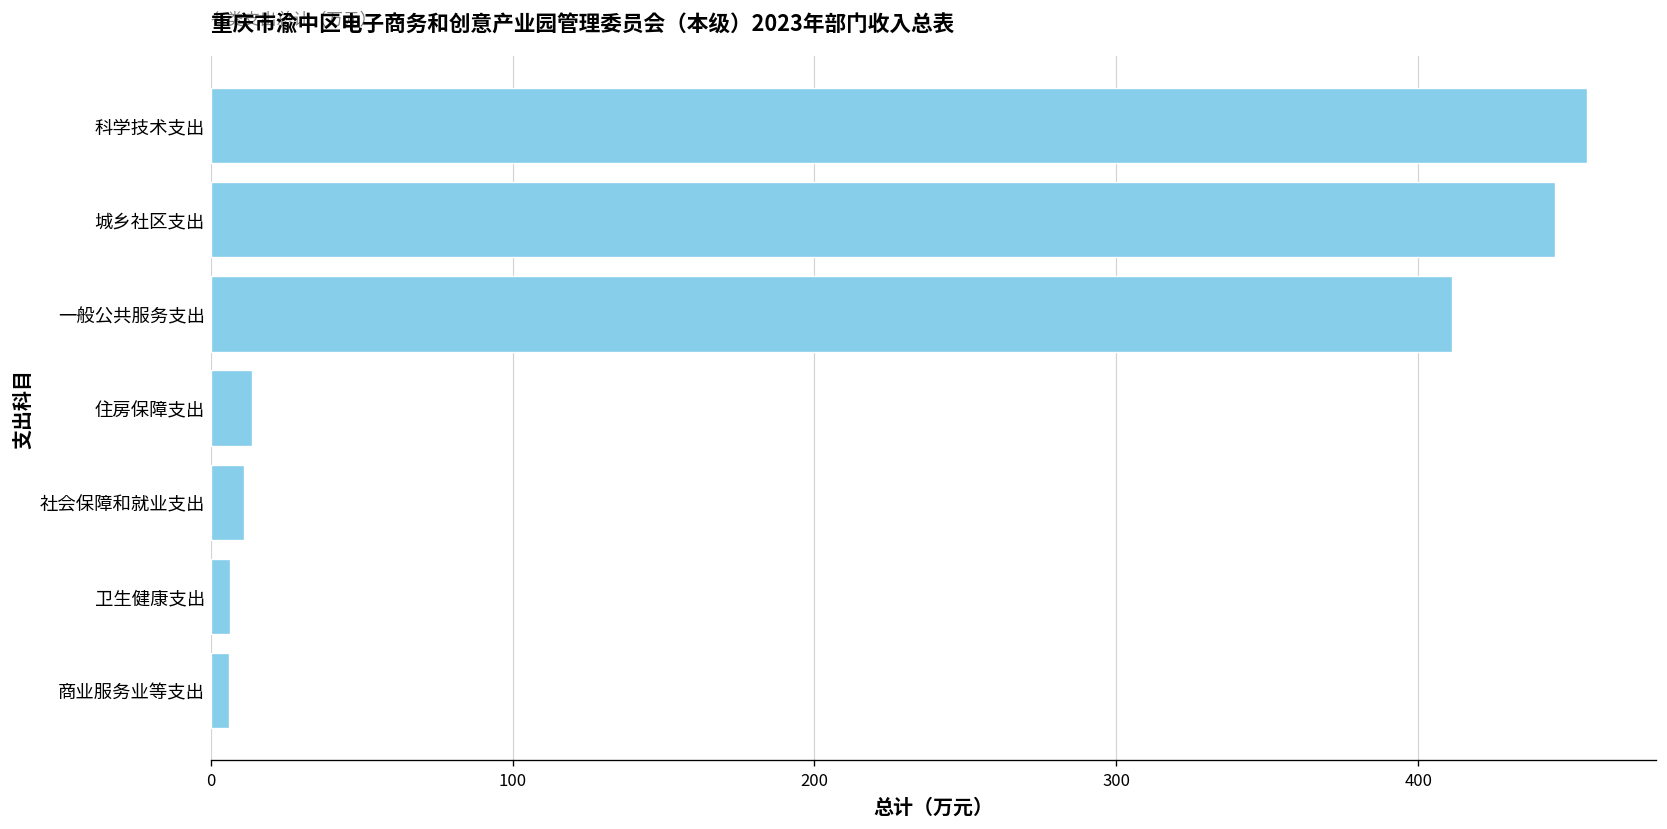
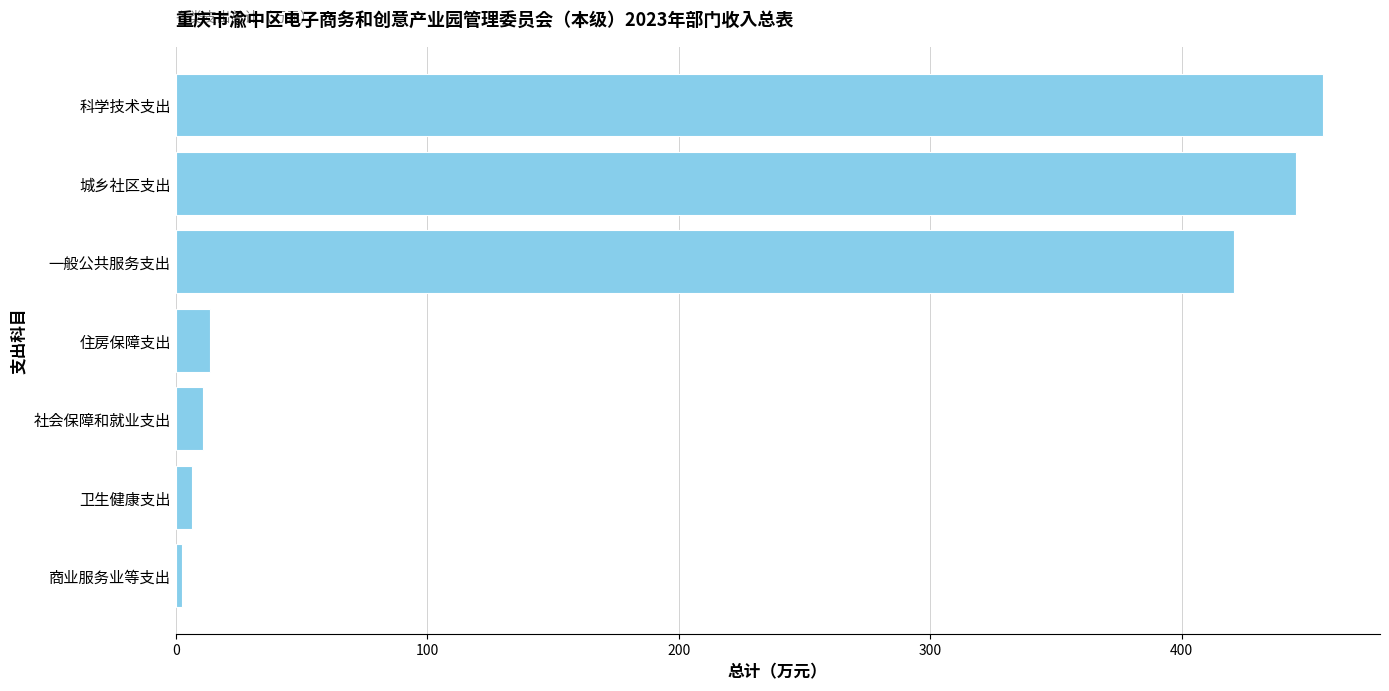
一般公共服务支出: 411 -> 421
商业服务业等支出: 6 -> 3
